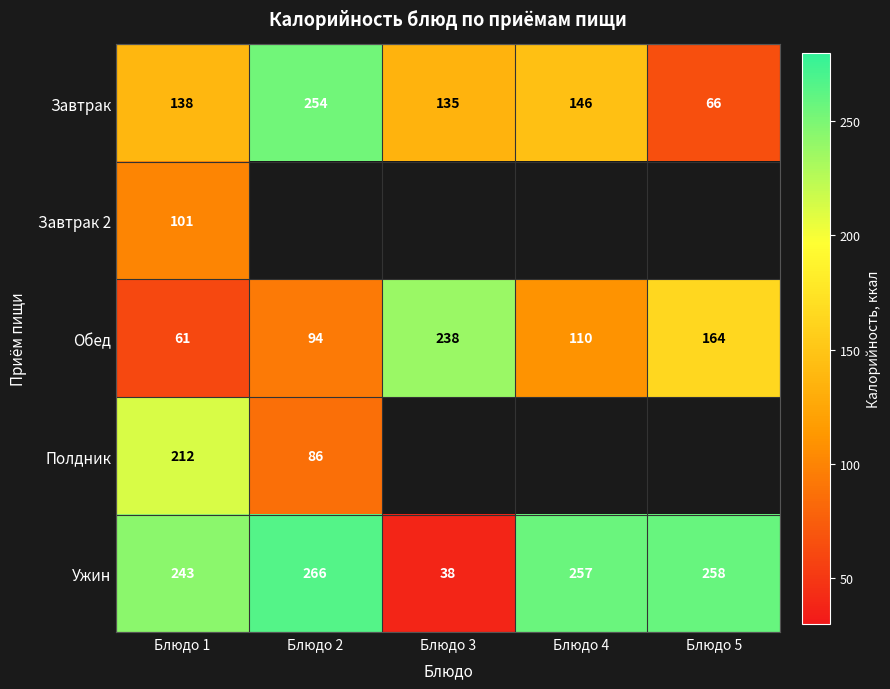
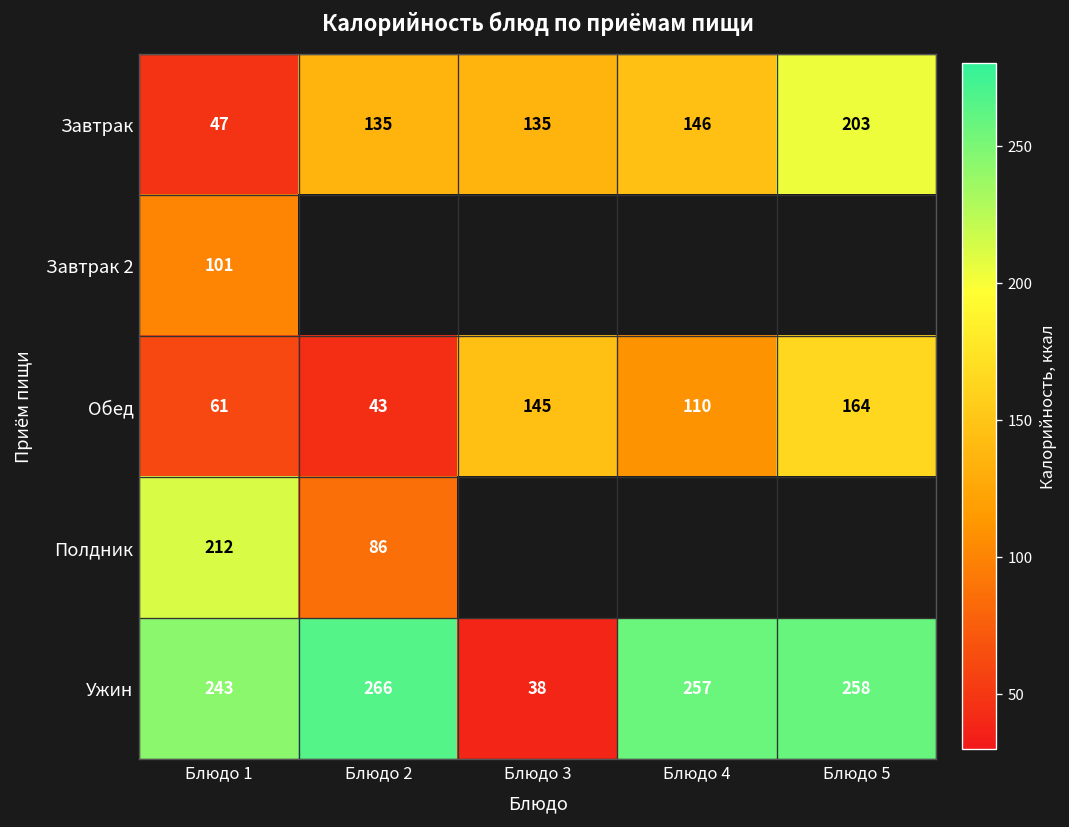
Завтрак, Блюдо 1: 138 -> 47
Завтрак, Блюдо 2: 254 -> 135
Завтрак, Блюдо 5: 66 -> 203
Обед, Блюдо 2: 94 -> 43
Обед, Блюдо 3: 238 -> 145
